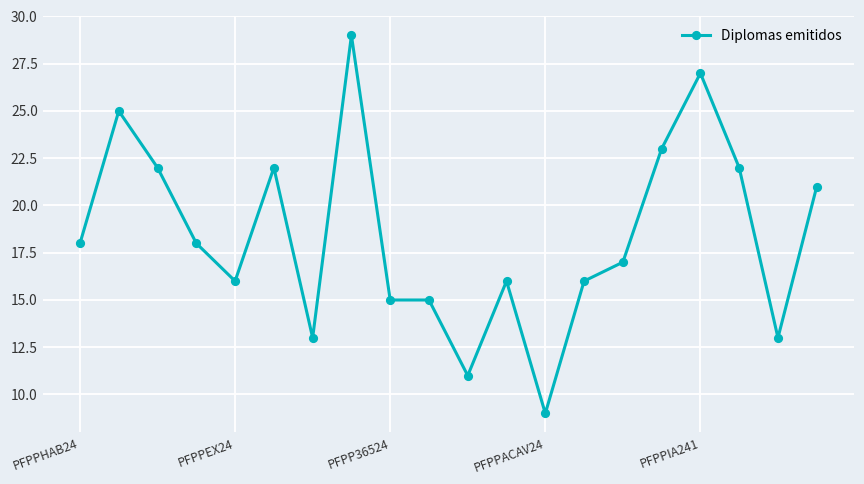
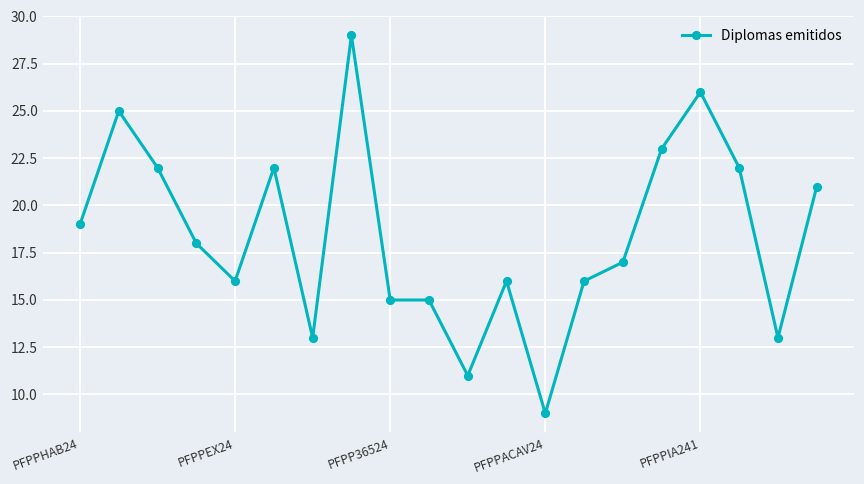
PFPPHAB24: 18 -> 19
PFPPIA241: 27 -> 26
